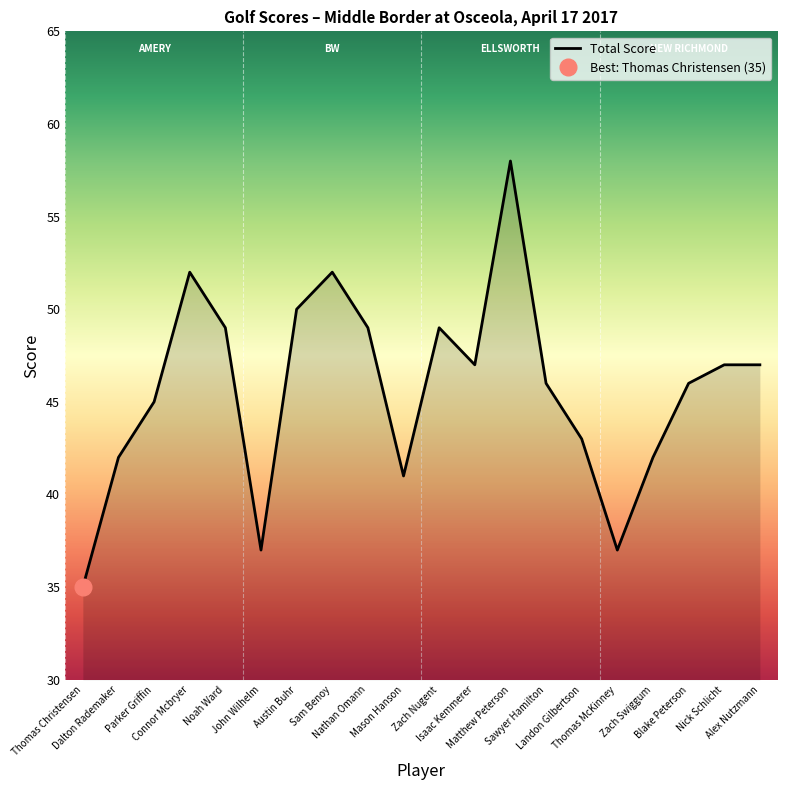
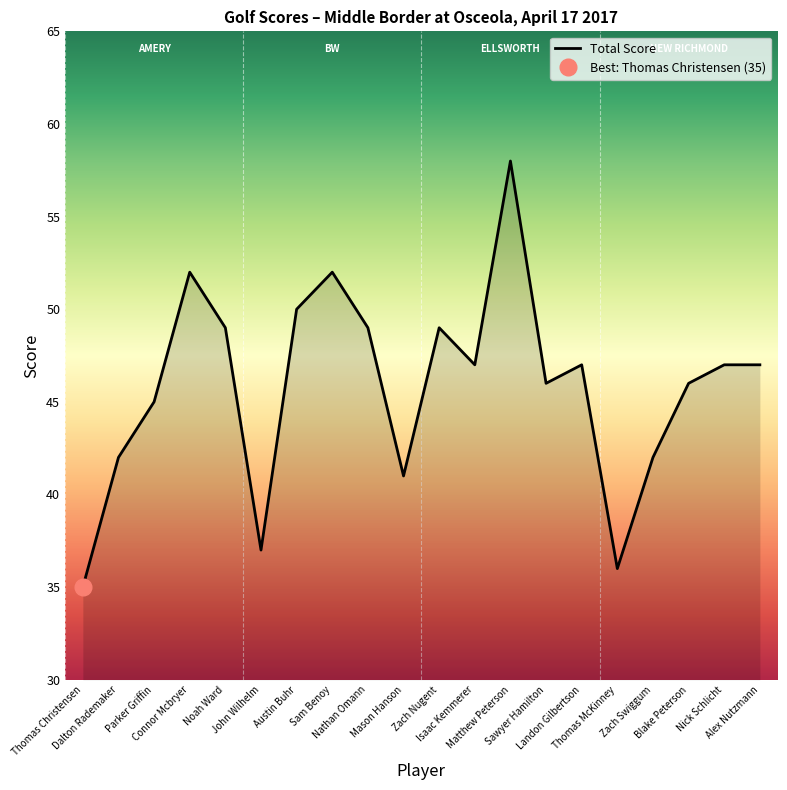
Total Score, Landon Gilbertson: 43 -> 47
Total Score, Thomas McKinney: 37 -> 36
